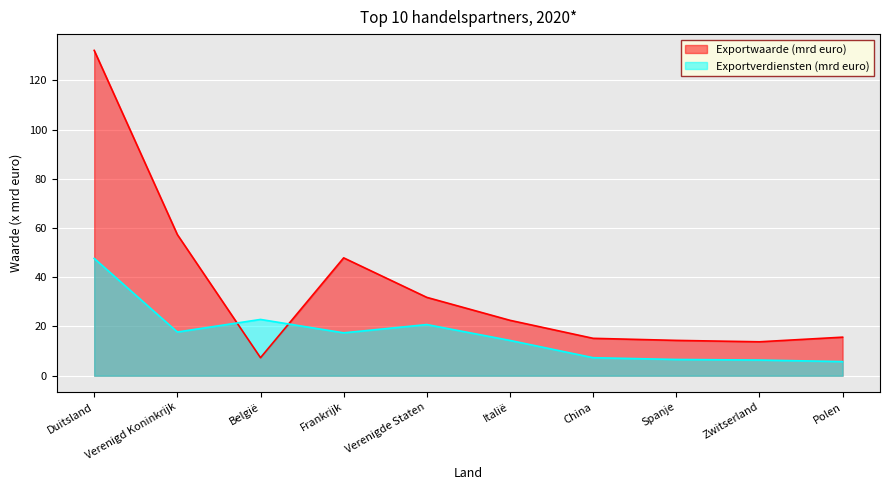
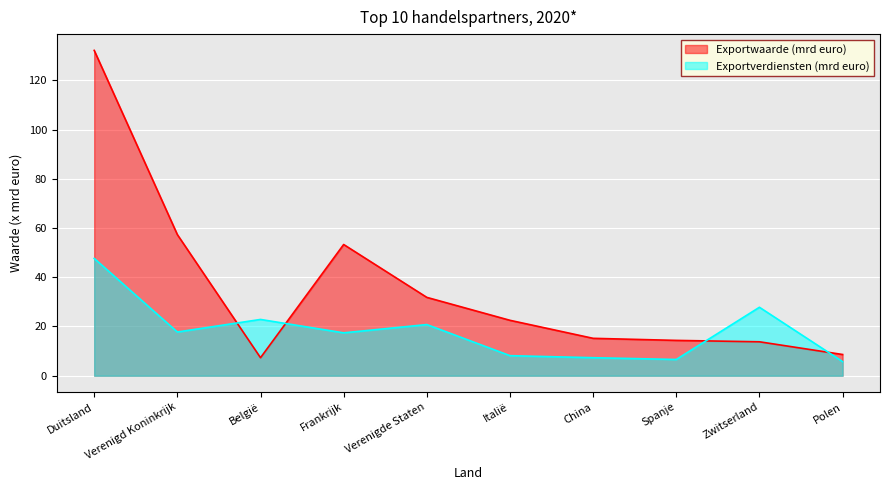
Exportwaarde (mrd euro), Frankrijk: 48 -> 53
Exportverdiensten (mrd euro), Italië: 14 -> 8
Exportverdiensten (mrd euro), Zwitserland: 6 -> 28
Exportwaarde (mrd euro), Polen: 16 -> 9
